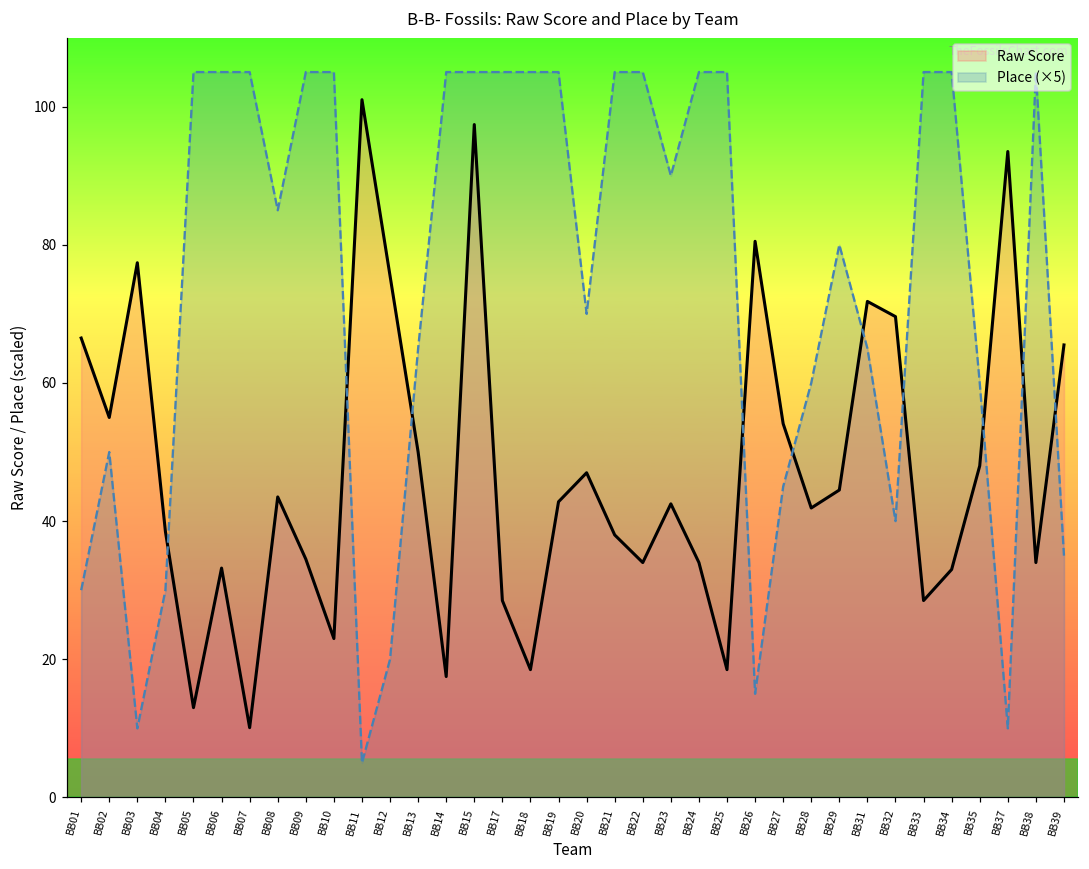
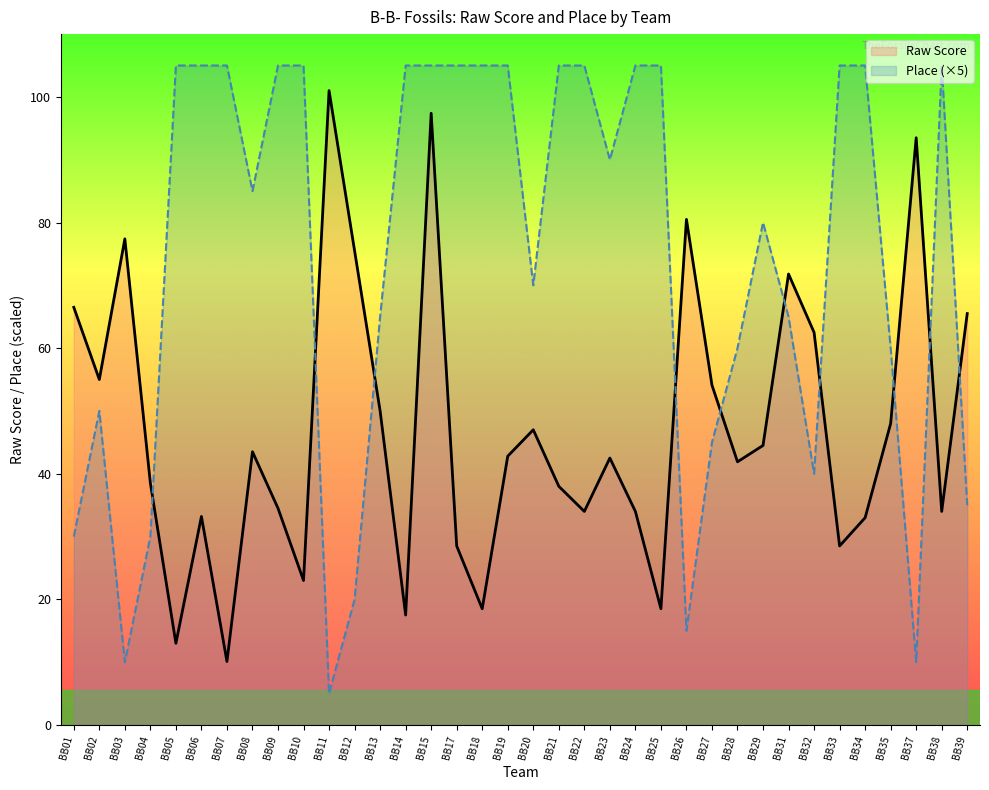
Raw Score, BB32: 70 -> 63
